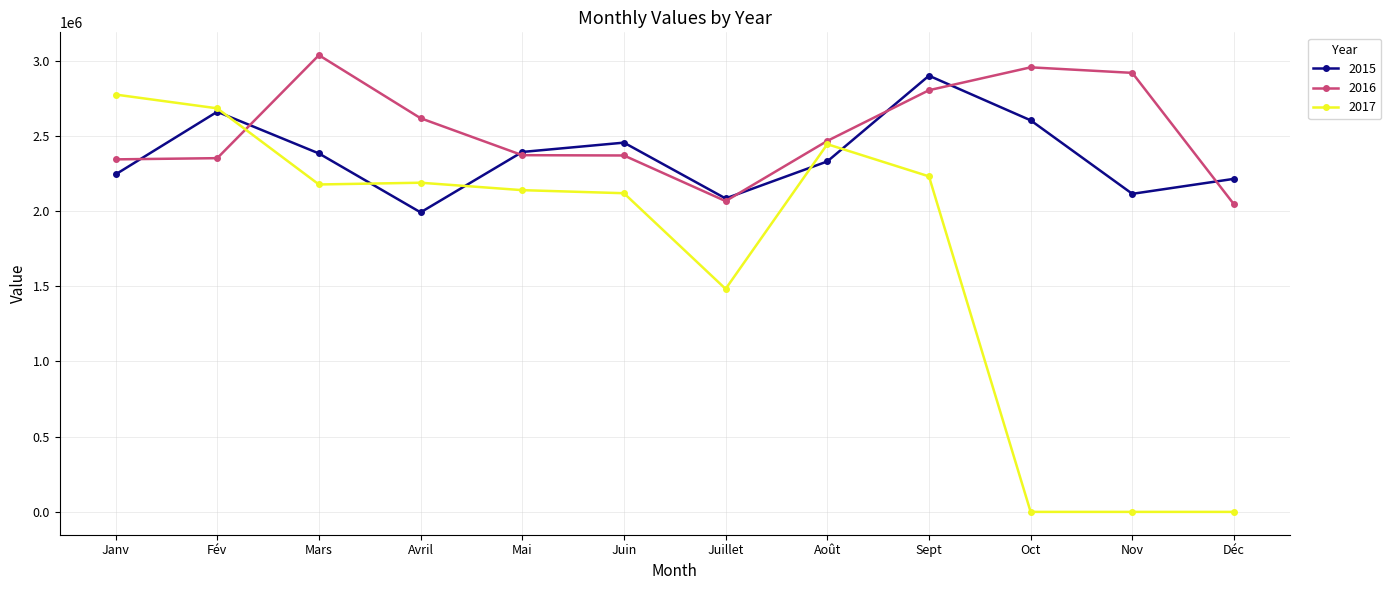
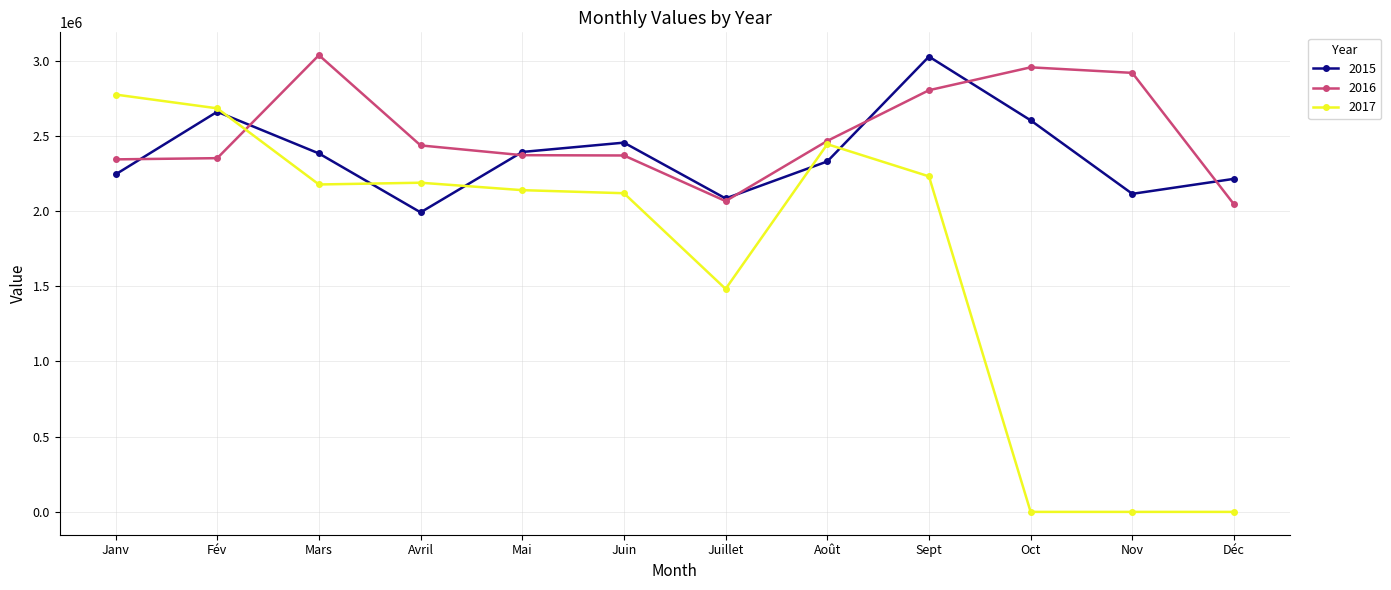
2016, Avril: 2620000 -> 2440000
2015, Sept: 2900000 -> 3030000
